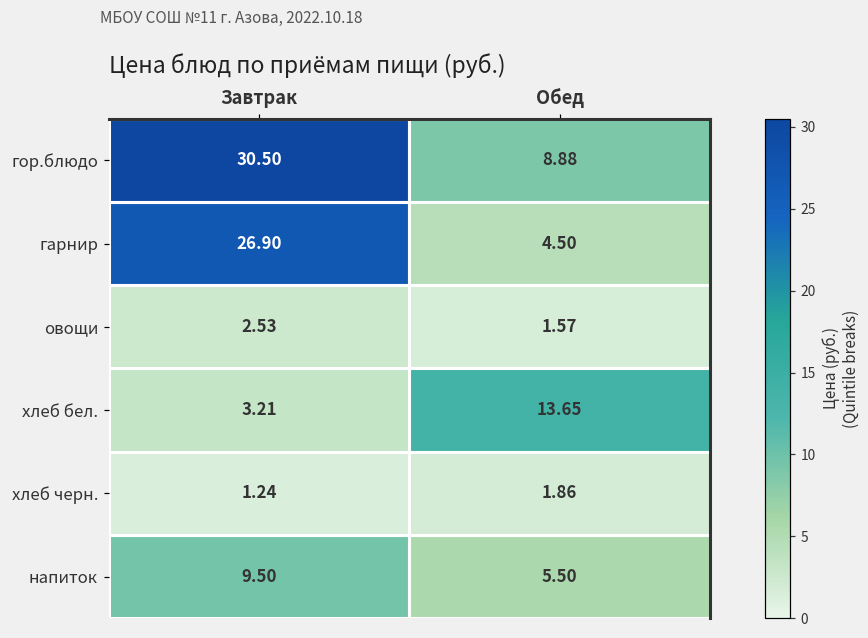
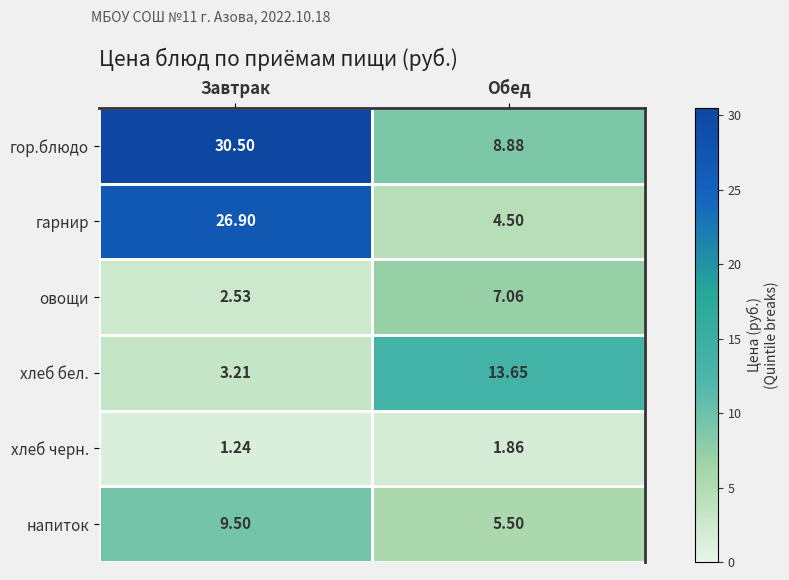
овощи, Обед: 1.57 -> 7.06
